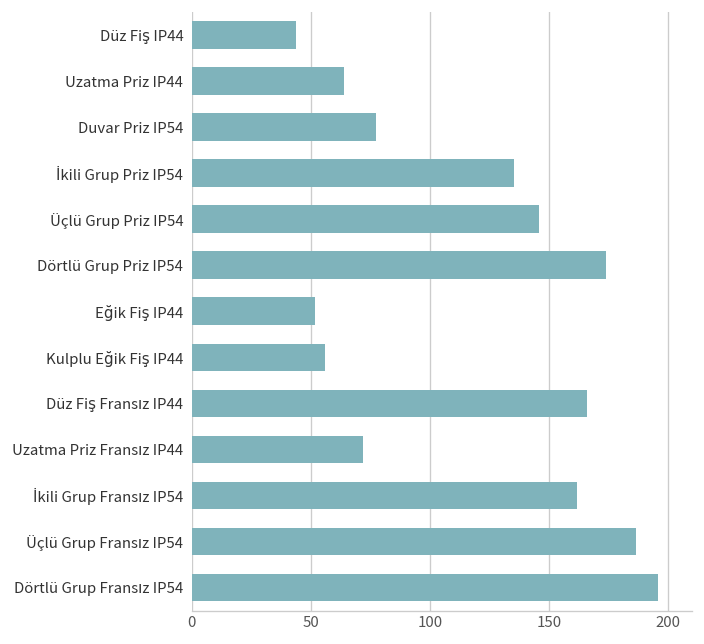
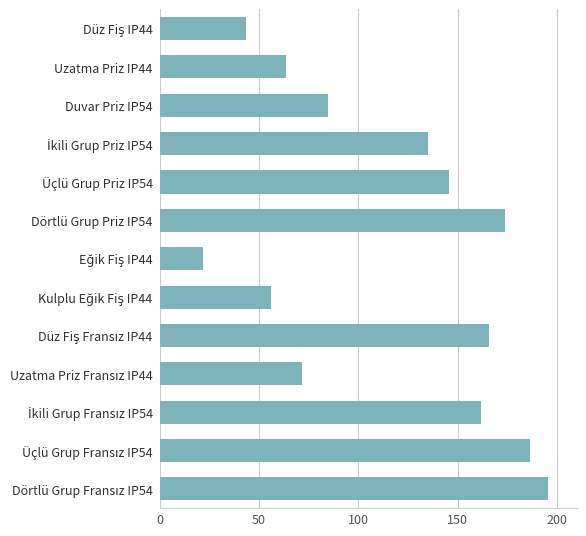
Duvar Priz IP54: 77 -> 85
Eğik Fiş IP44: 52 -> 22
